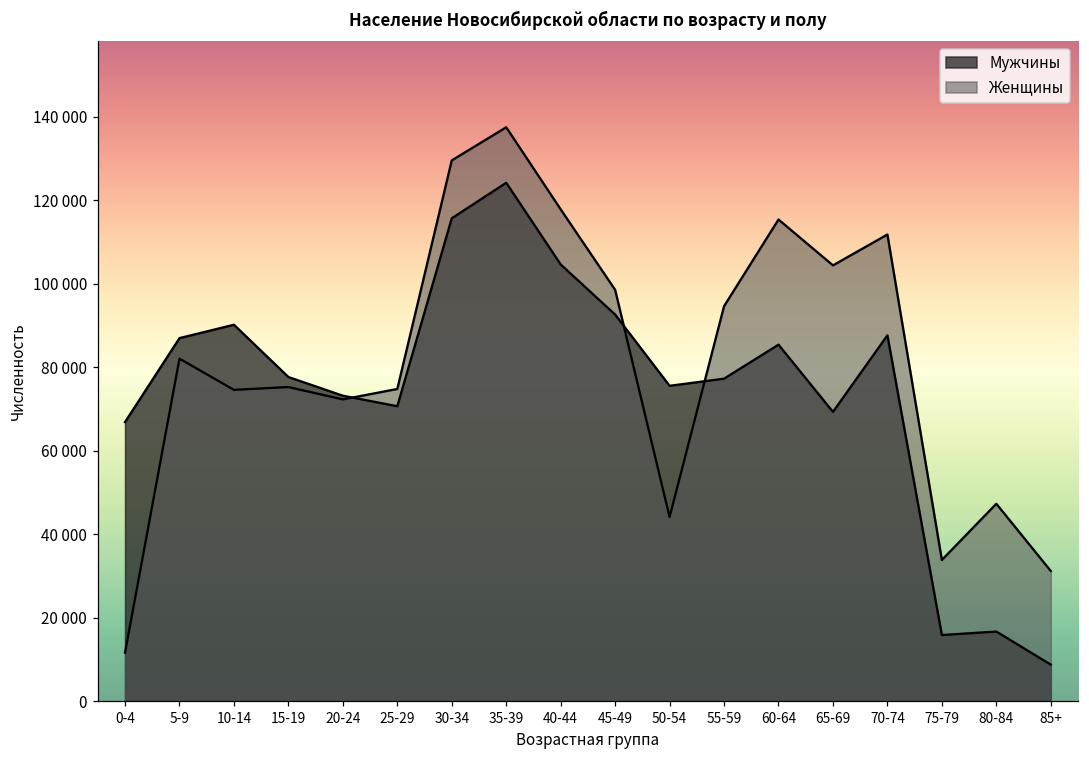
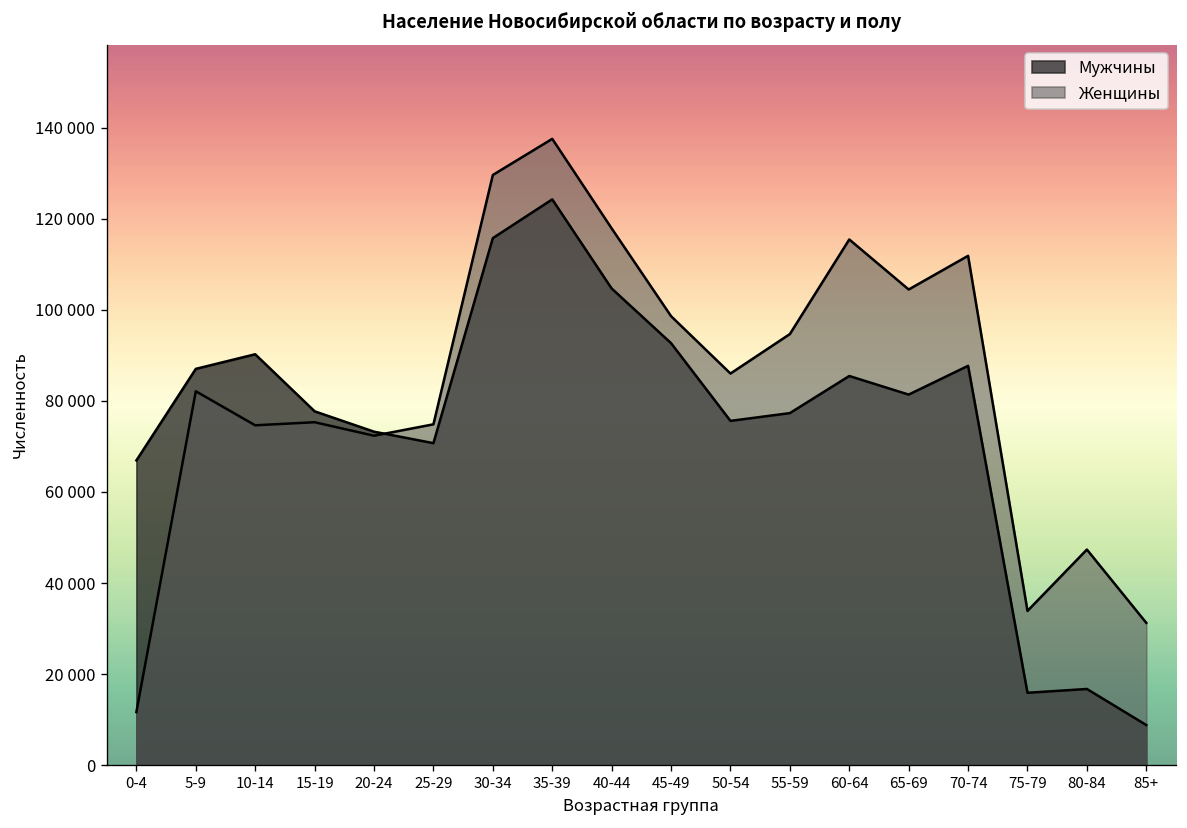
Женщины, 50-54: 44000 -> 86000
Мужчины, 65-69: 69000 -> 81000
